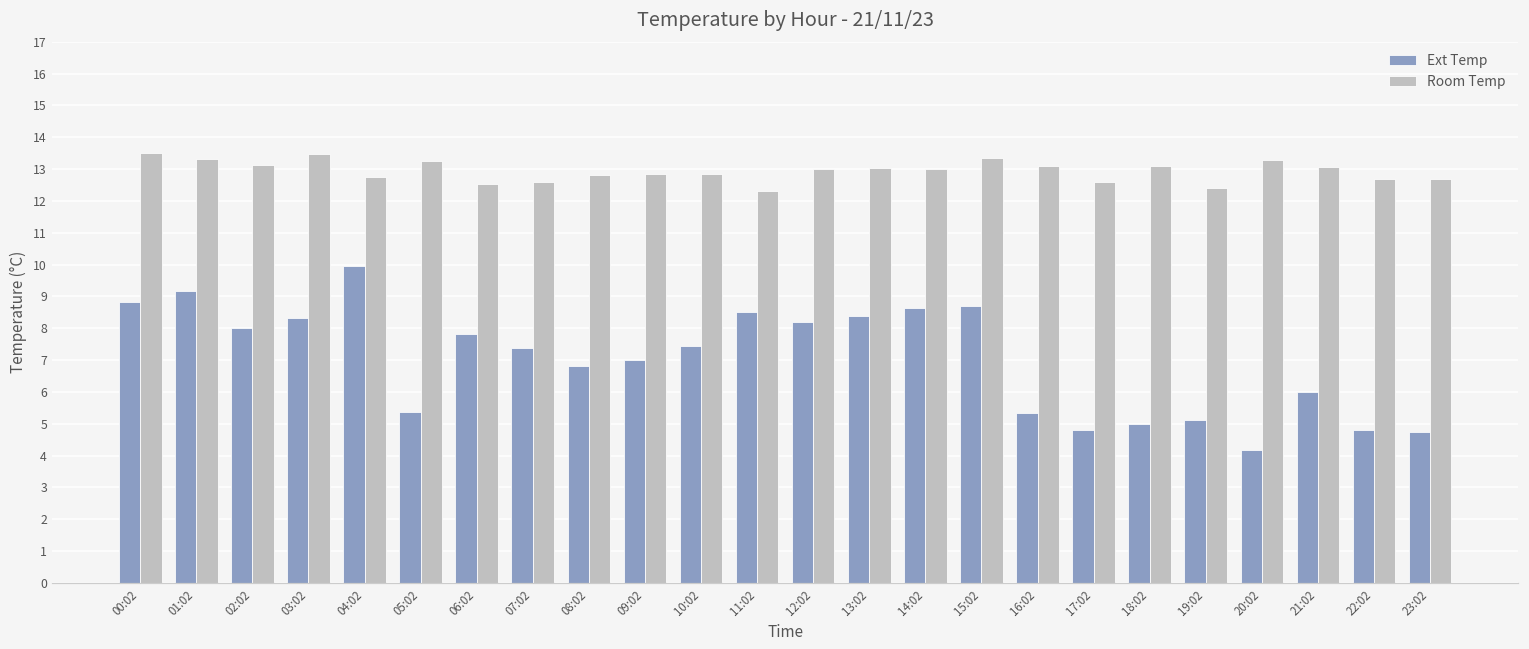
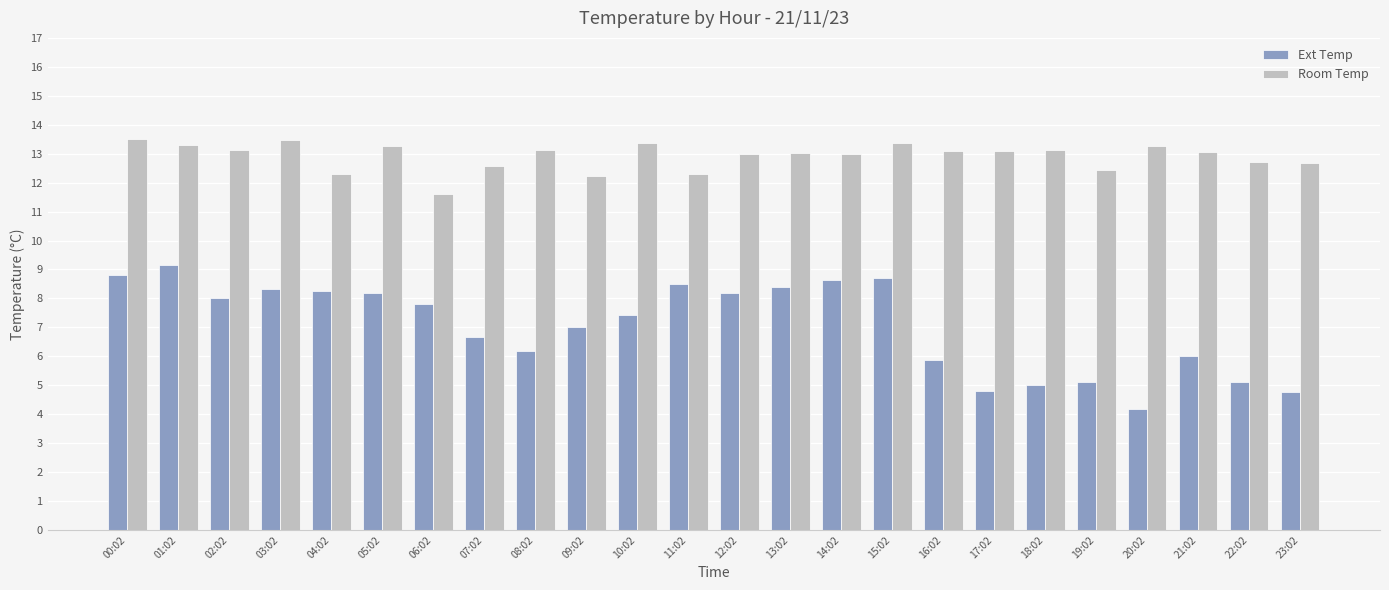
Ext Temp, 04:02: 10.0 -> 8.3
Room Temp, 04:02: 12.8 -> 12.3
Ext Temp, 05:02: 5.4 -> 8.2
Room Temp, 06:02: 12.5 -> 11.6
Ext Temp, 07:02: 7.4 -> 6.7
Ext Temp, 08:02: 6.8 -> 6.2
Room Temp, 08:02: 12.8 -> 13.1
Room Temp, 09:02: 12.9 -> 12.2
Room Temp, 10:02: 12.9 -> 13.4
Ext Temp, 16:02: 5.4 -> 5.9
Room Temp, 17:02: 12.6 -> 13.1
Ext Temp, 22:02: 4.8 -> 5.1
